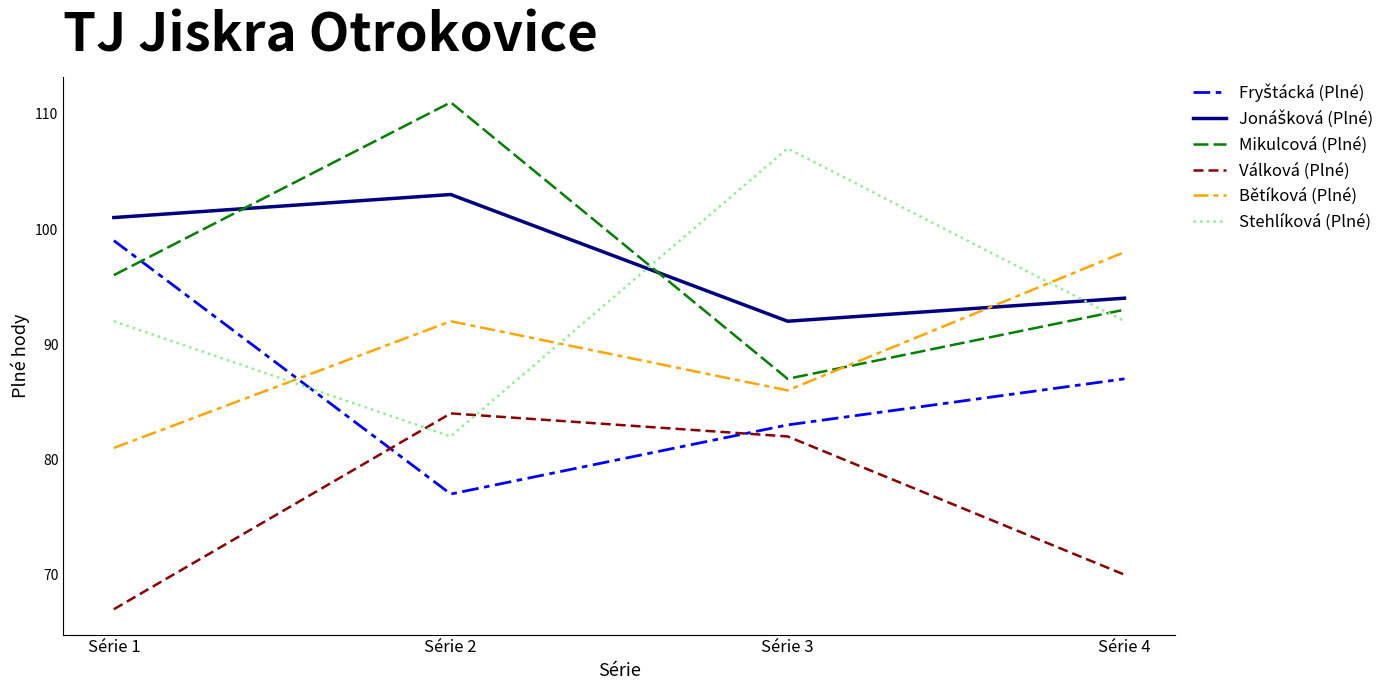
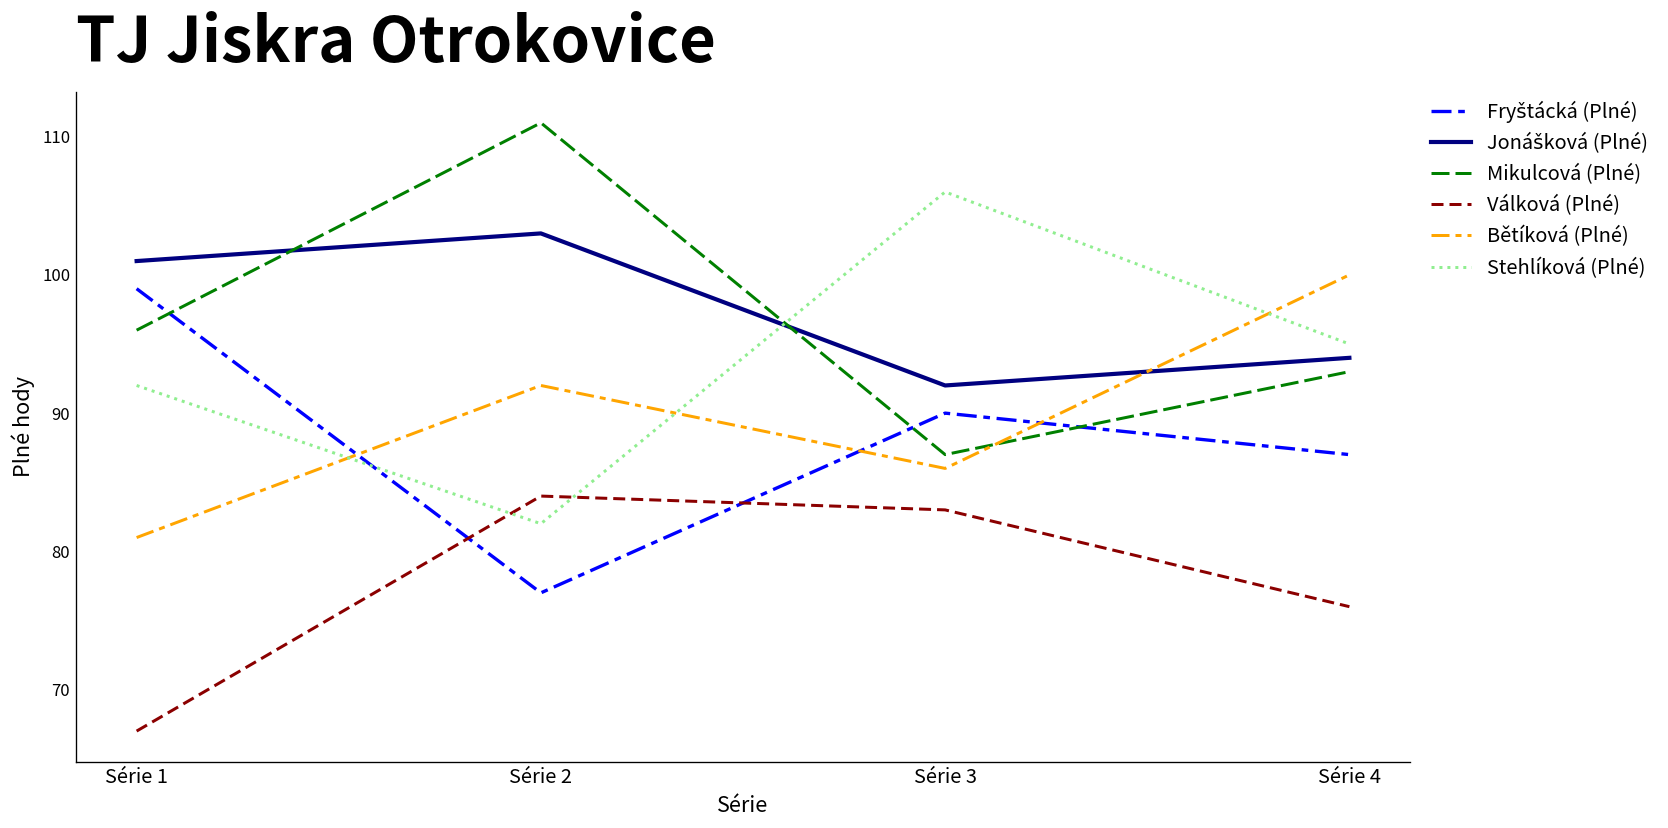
Fryštácká (Plné), Série 3: 83 -> 90
Válková (Plné), Série 3: 82 -> 83
Stehlíková (Plné), Série 3: 107 -> 106
Válková (Plné), Série 4: 70 -> 76
Bětíková (Plné), Série 4: 98 -> 100
Stehlíková (Plné), Série 4: 92 -> 95
